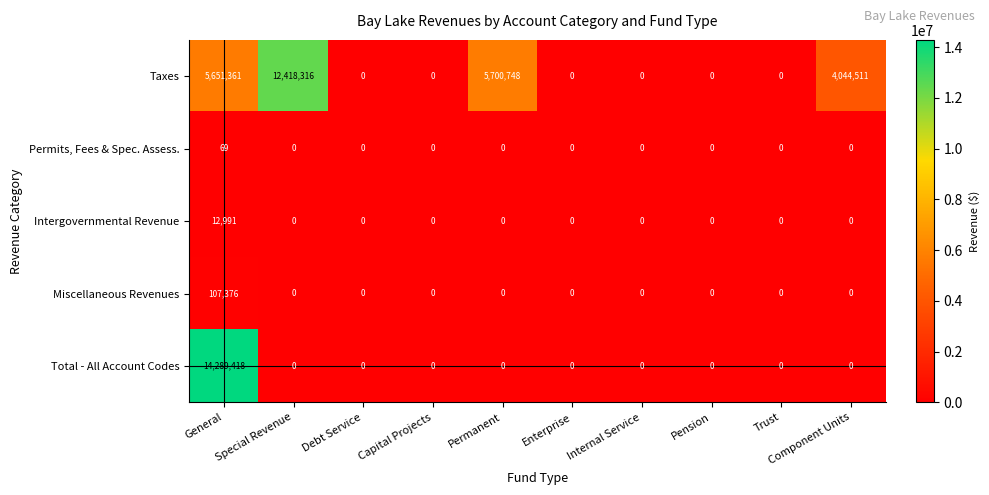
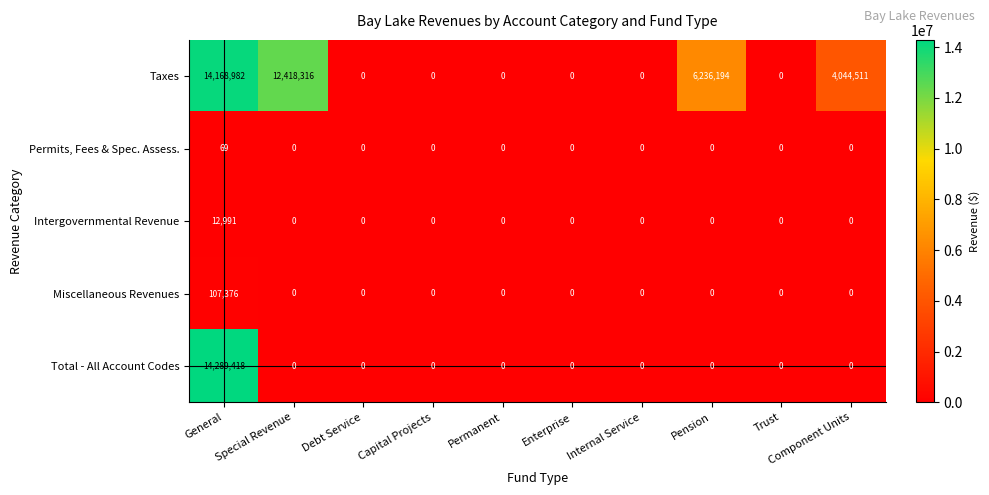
Taxes, General: 5,651,361 -> 14,168,982
Taxes, Permanent: 5,700,748 -> 0
Taxes, Pension: 0 -> 6,236,194
